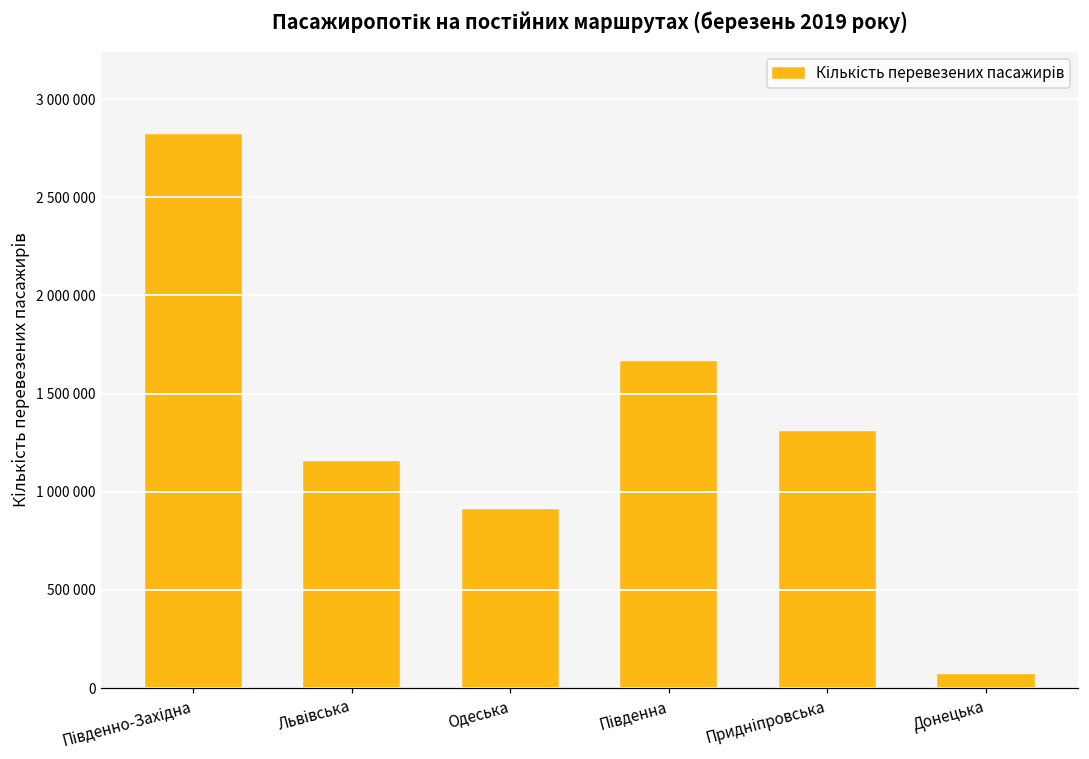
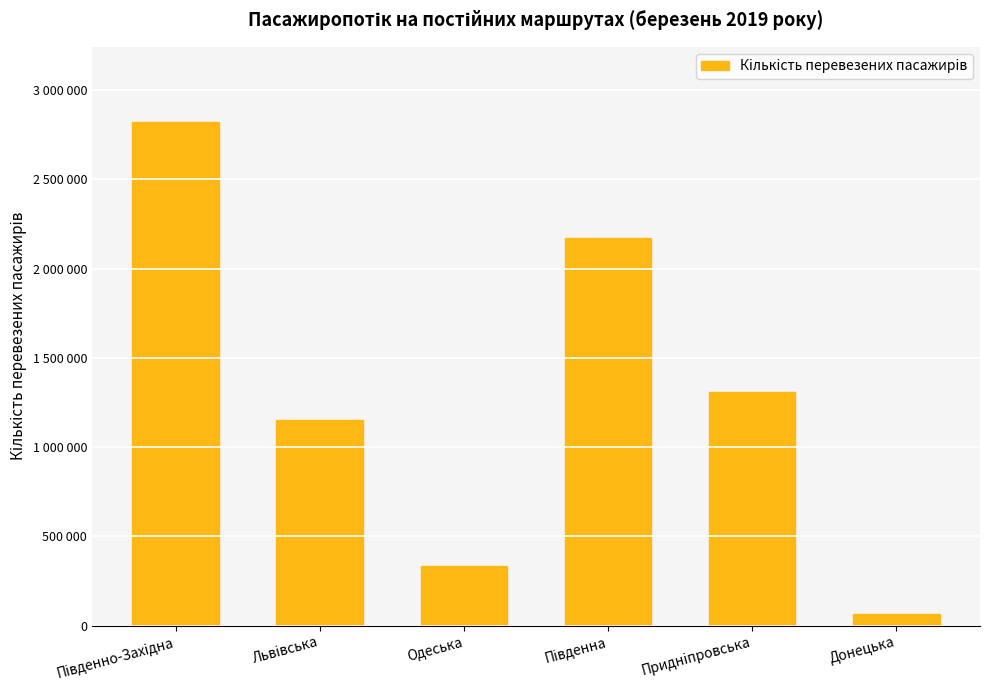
Одеська: 910000 -> 330000
Південна: 1660000 -> 2170000
